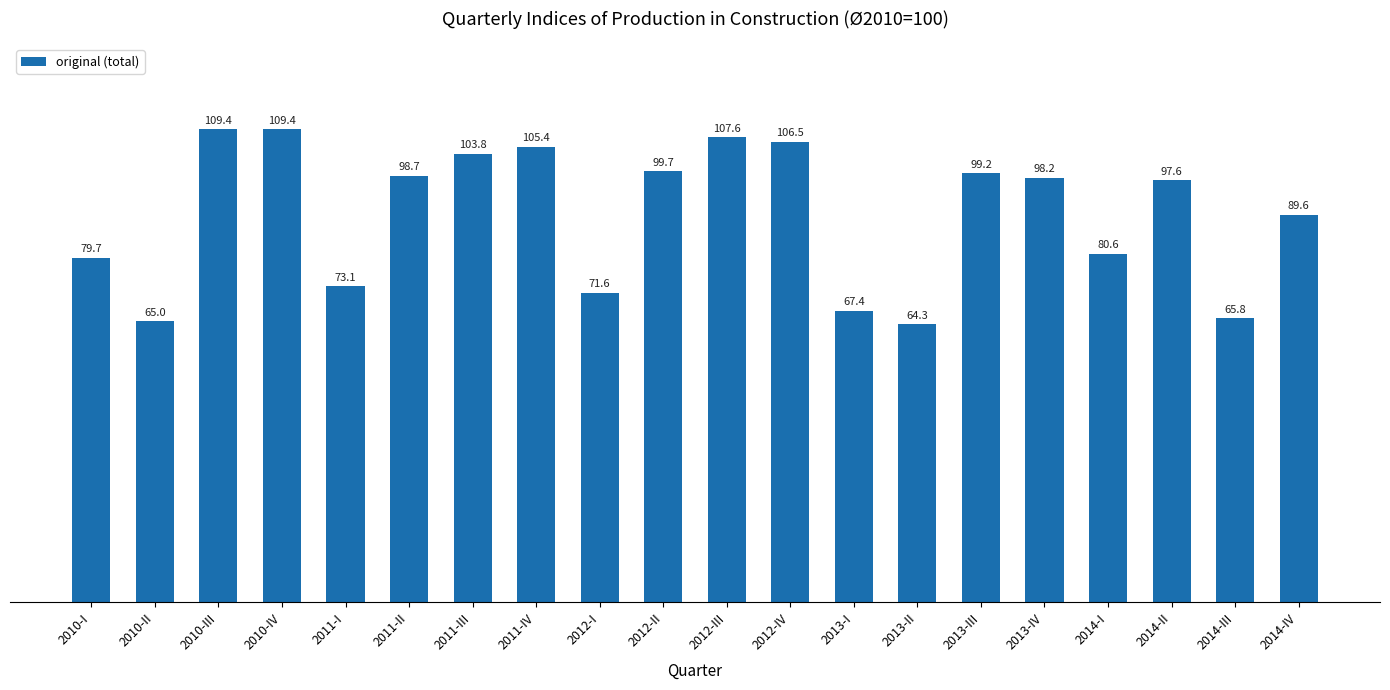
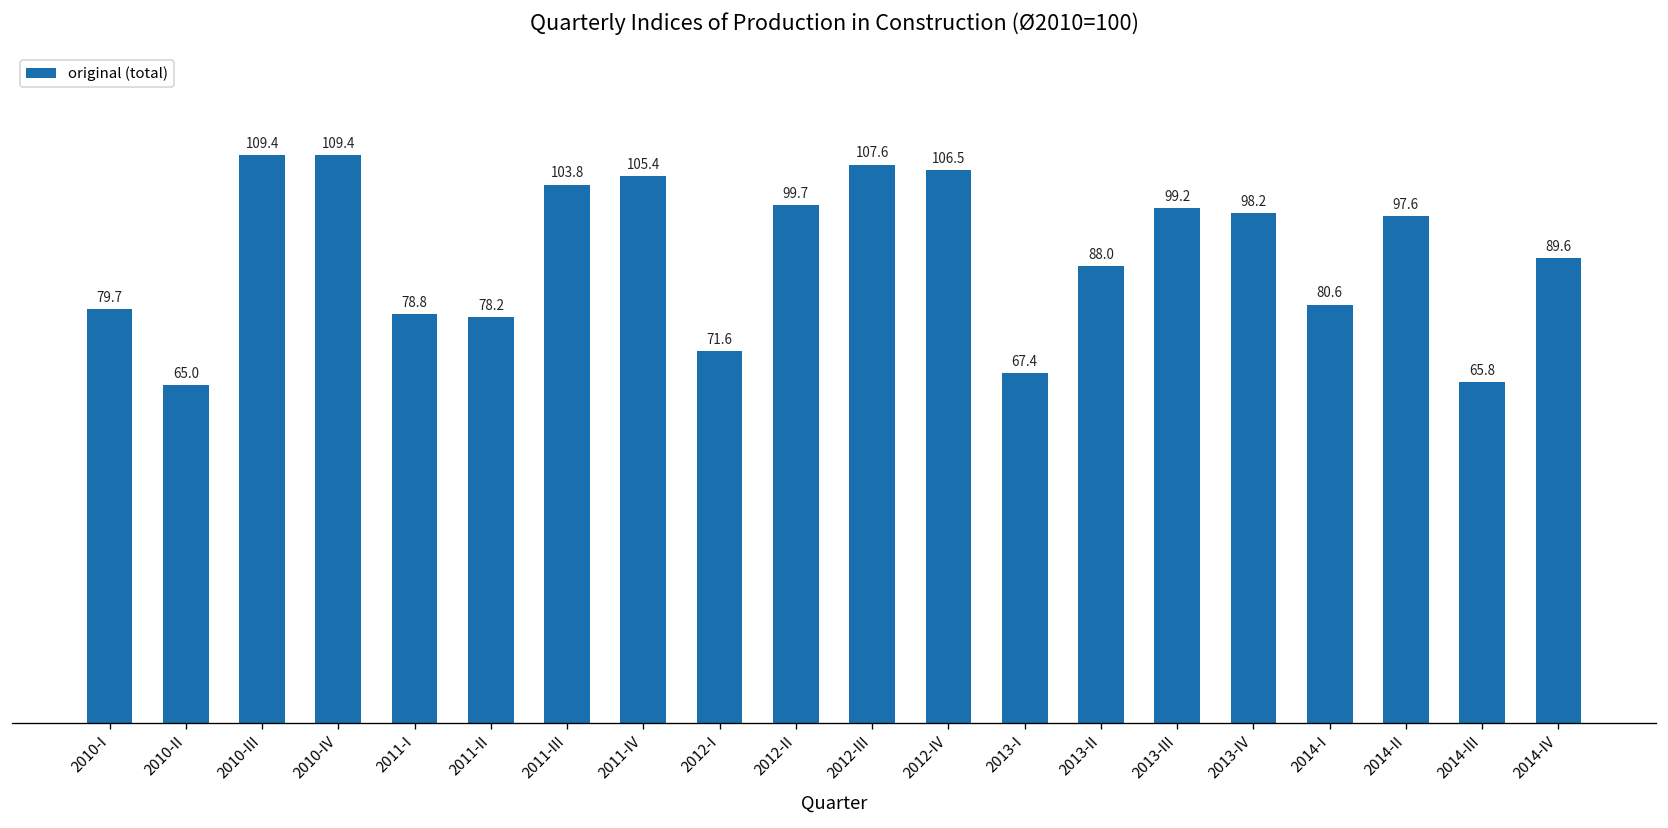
2011-I: 73.1 -> 78.8
2011-II: 98.7 -> 78.2
2013-II: 64.3 -> 88.0
